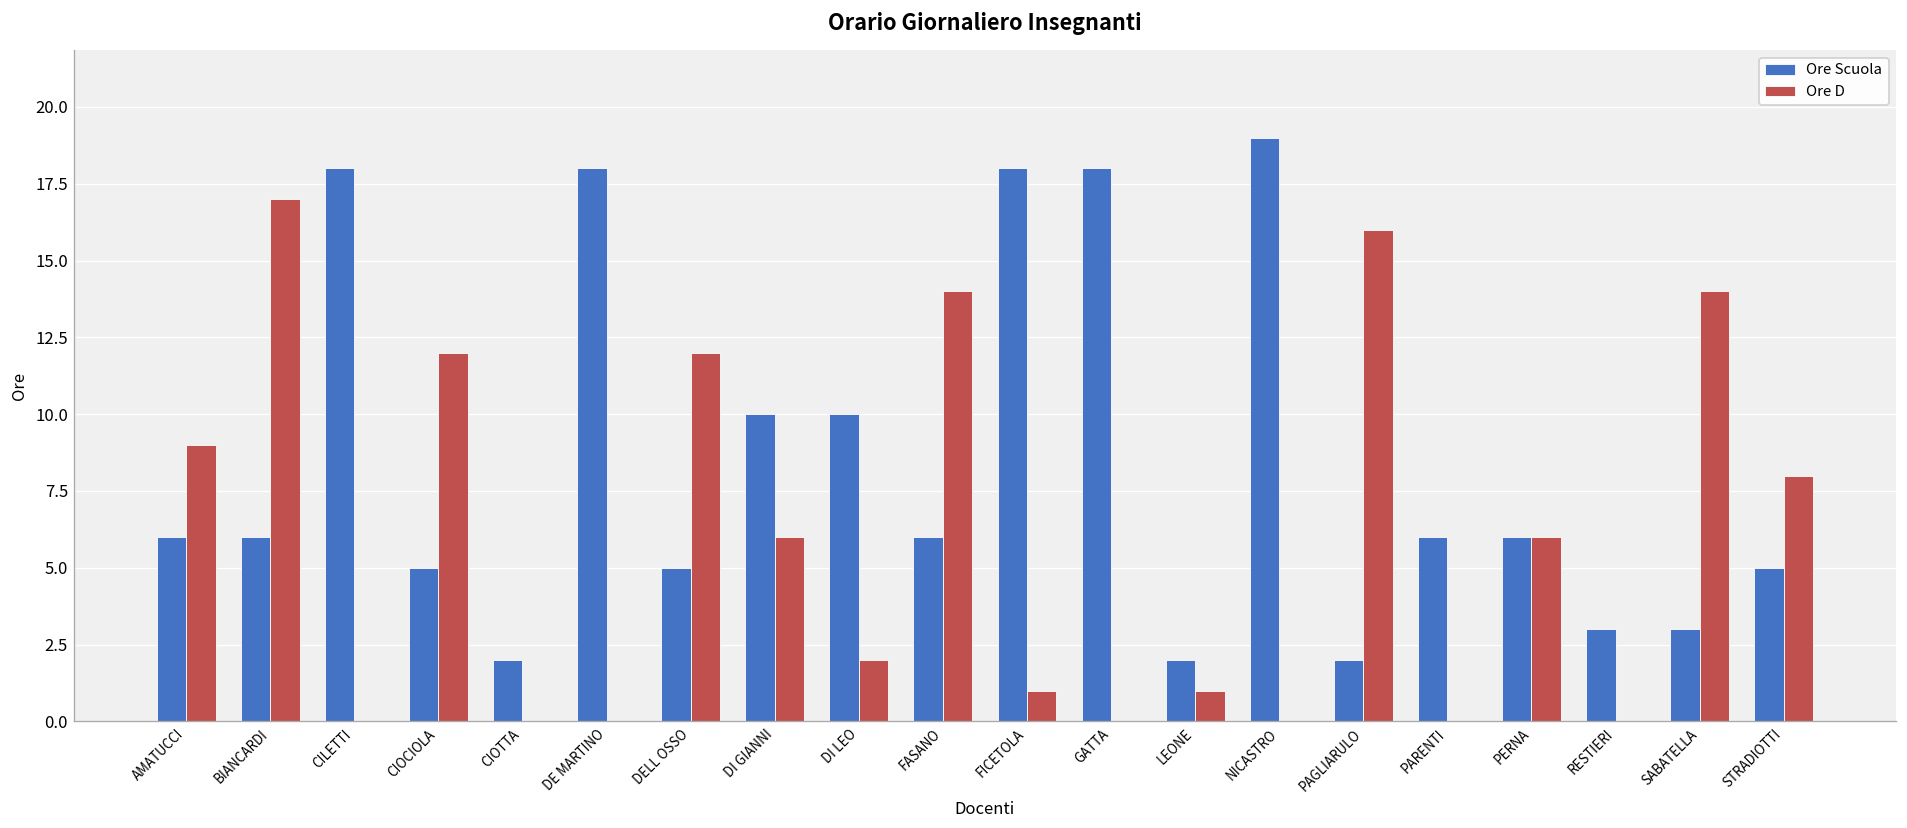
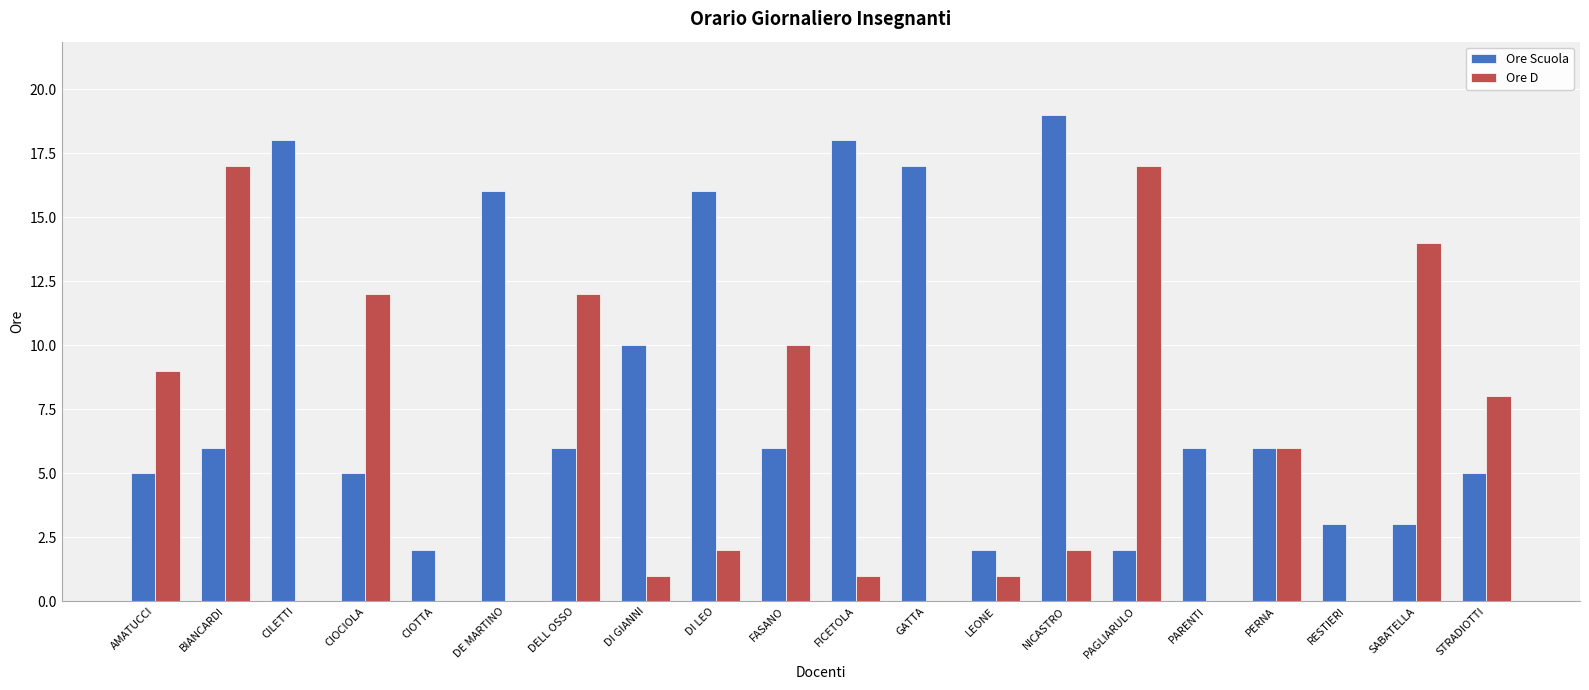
Ore Scuola, AMATUCCI: 6 -> 5
Ore Scuola, DE MARTINO: 18 -> 16
Ore Scuola, DELL OSSO: 5 -> 6
Ore D, DI GIANNI: 6 -> 1
Ore Scuola, DI LEO: 10 -> 16
Ore D, FASANO: 14 -> 10
Ore Scuola, GATTA: 18 -> 17
Ore D, NICASTRO: 0 -> 2
Ore D, PAGLIARULO: 16 -> 17
